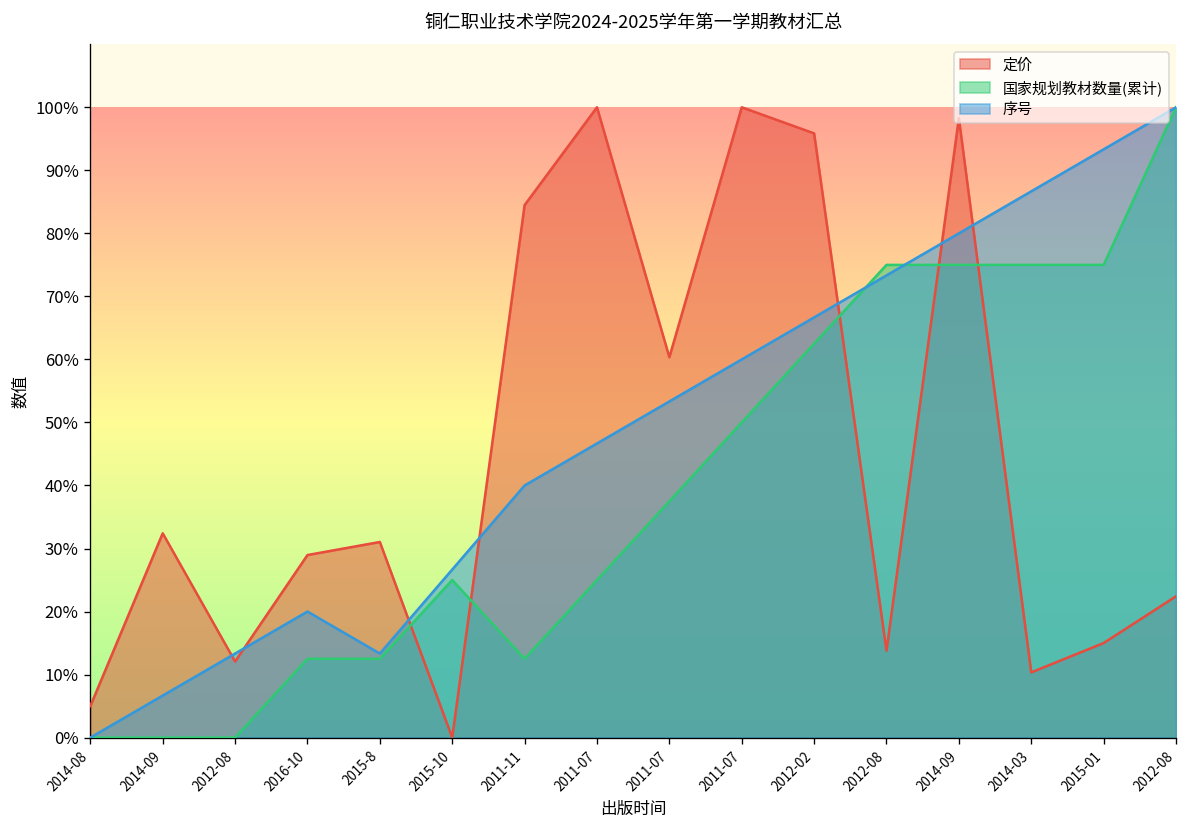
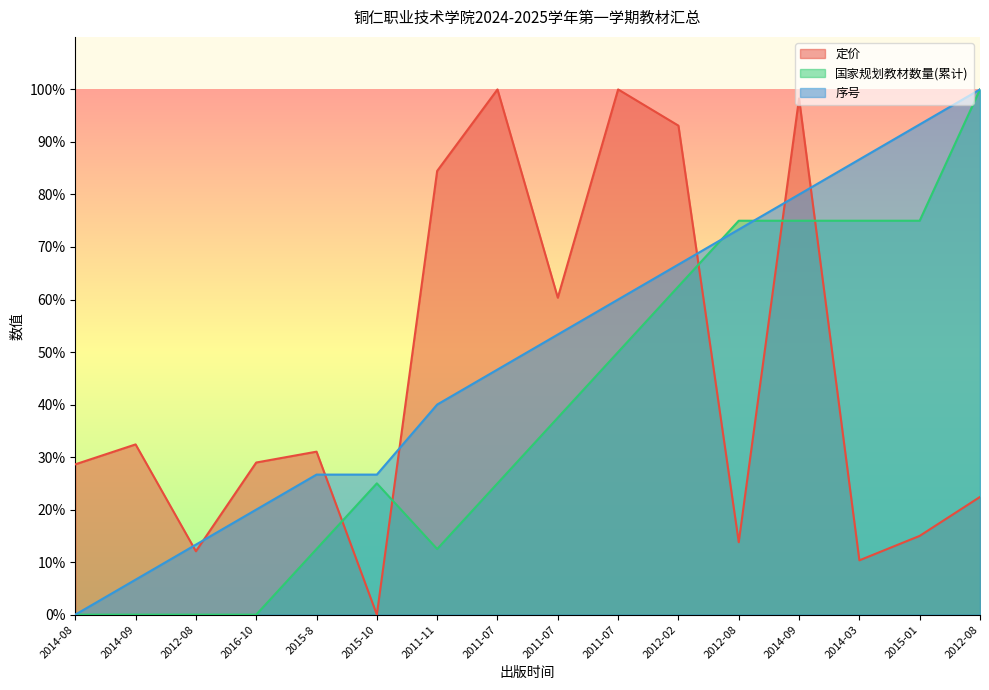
定价, 2014-08: 5% -> 29%
国家规划教材数量(累计), 2016-10: 13% -> 0%
序号, 2015-8: 13% -> 27%
定价, 2012-02: 96% -> 93%
